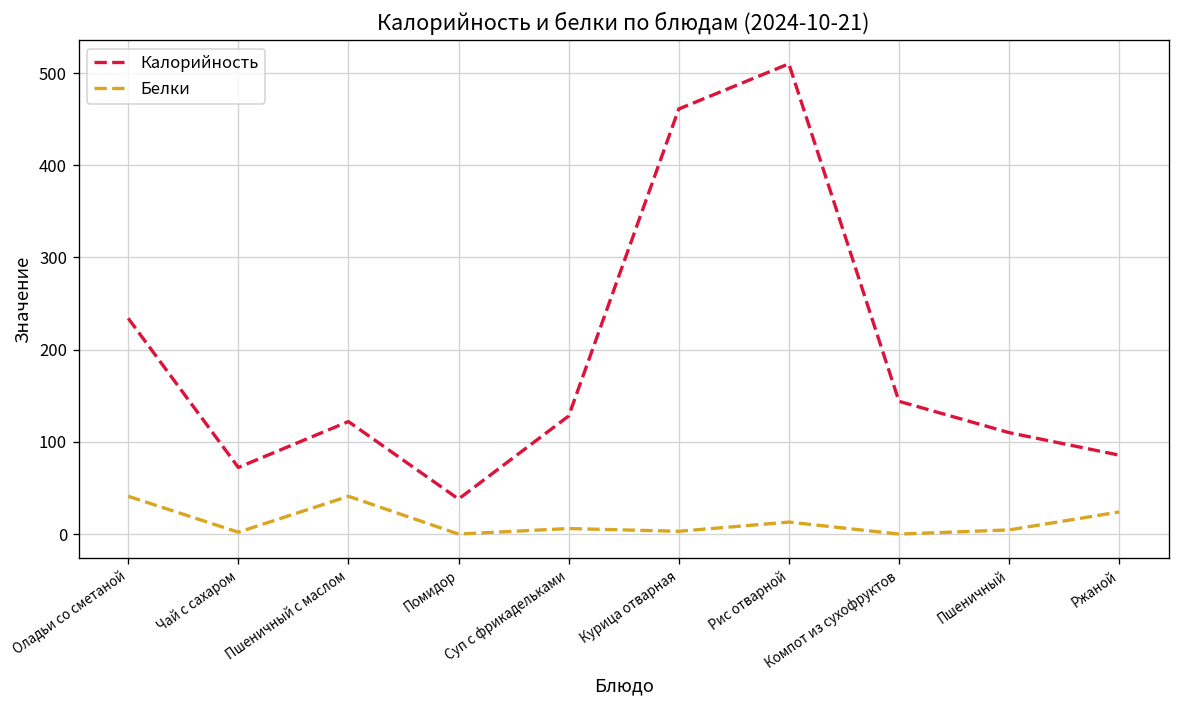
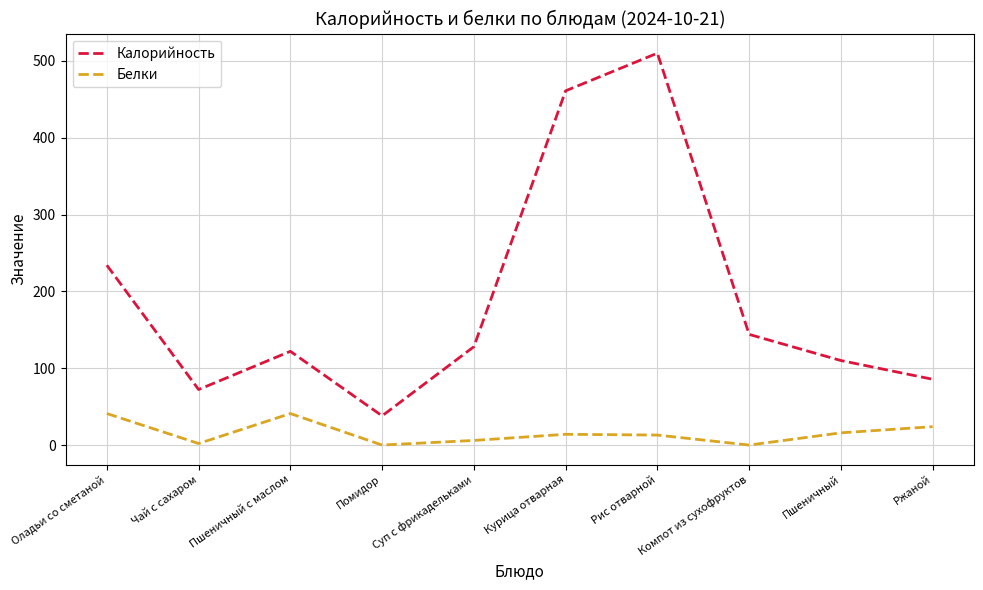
Белки, Курица отварная: 0 -> 10
Белки, Пшеничный: 0 -> 20
